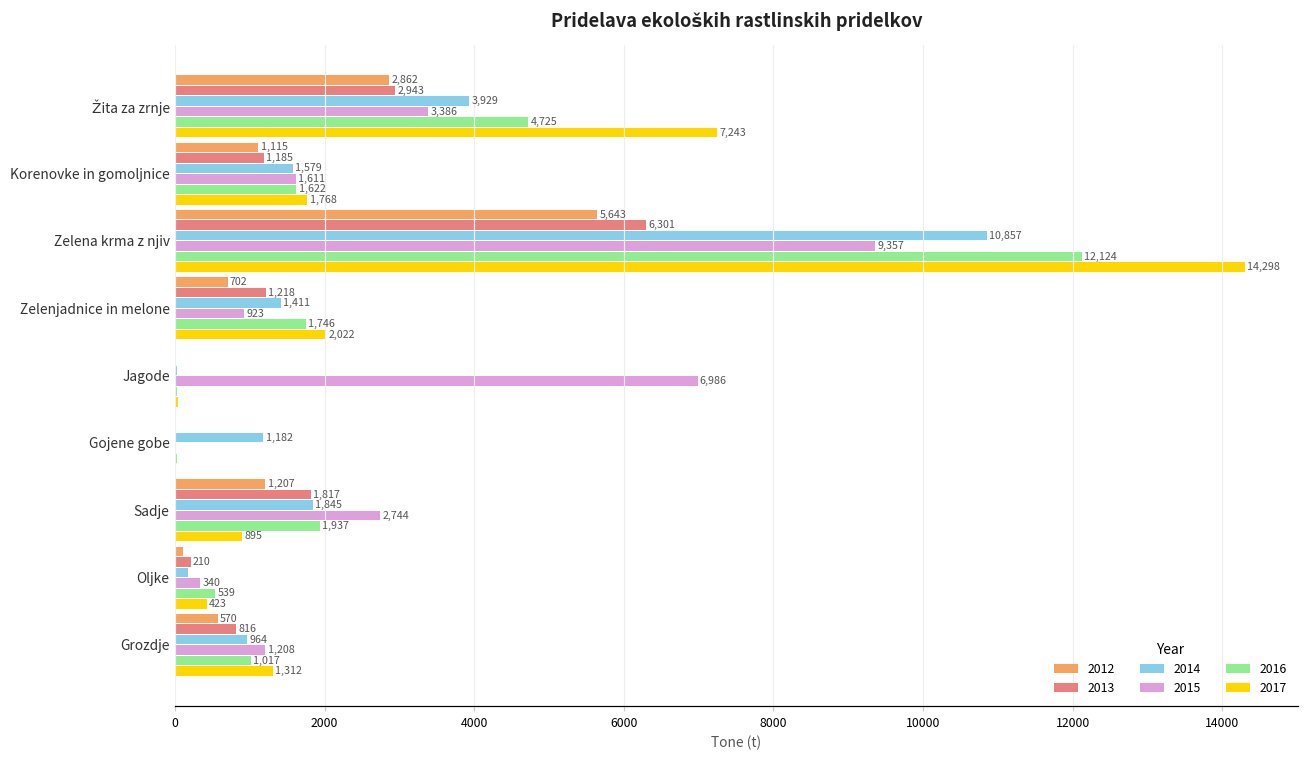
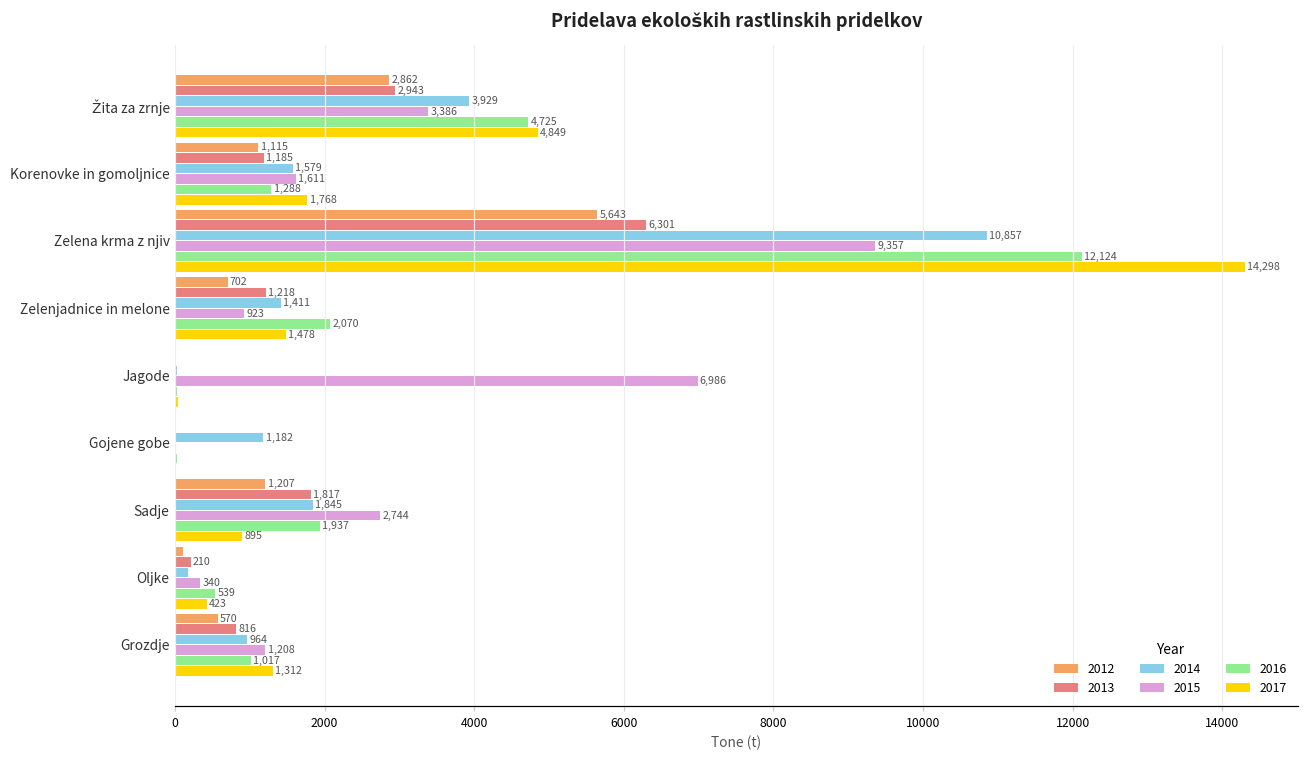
2017, Žita za zrnje: 7,243 -> 4,849
2016, Korenovke in gomoljnice: 1,622 -> 1,288
2016, Zelenjadnice in melone: 1,746 -> 2,070
2017, Zelenjadnice in melone: 2,022 -> 1,478
